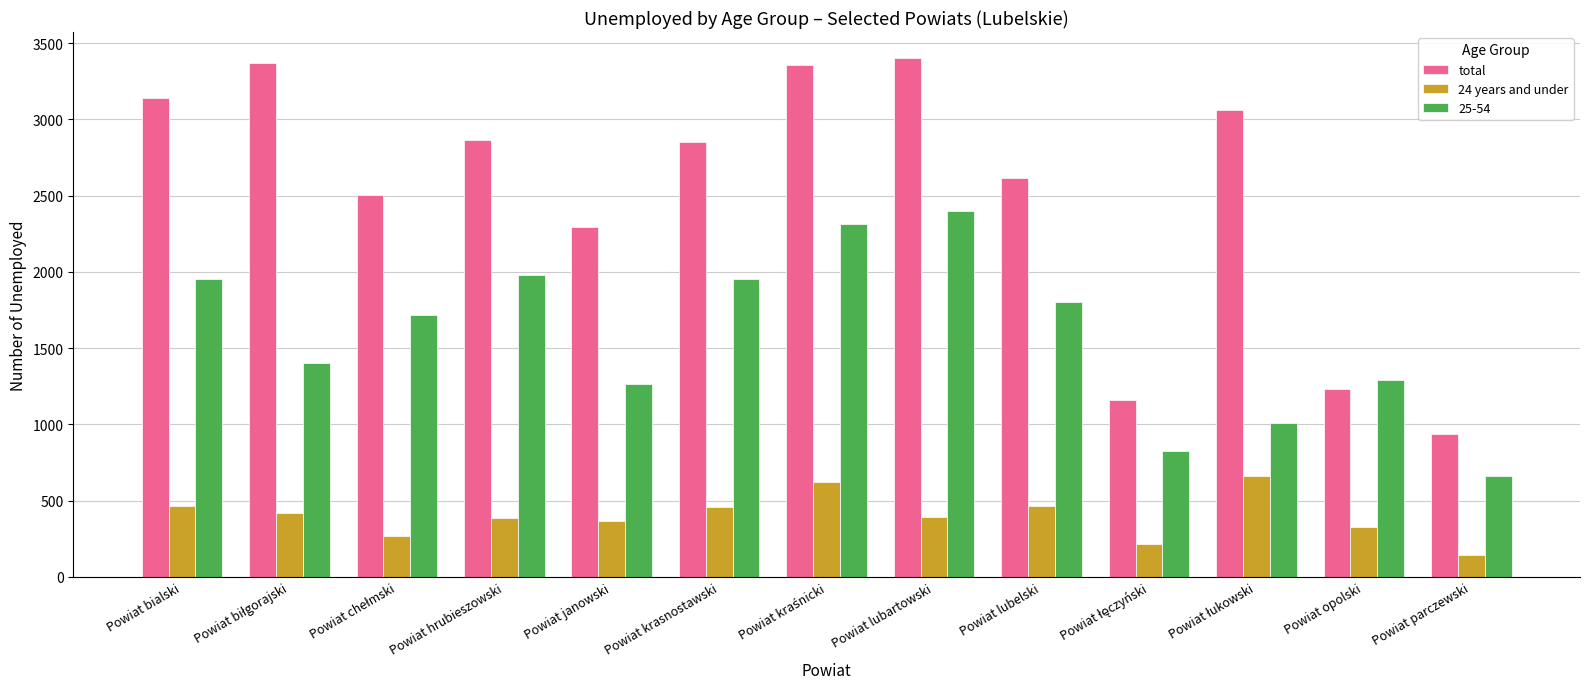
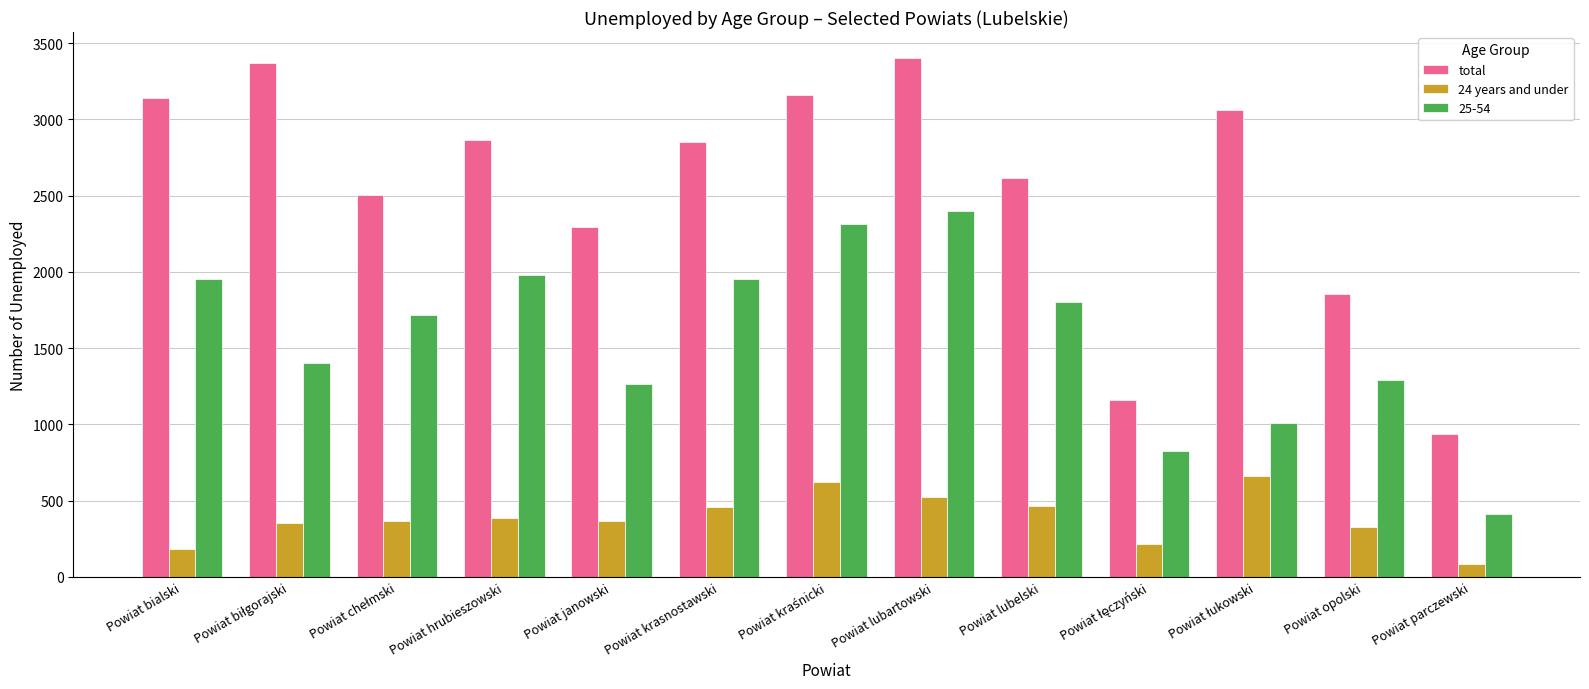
24 years and under, Powiat bialski: 470 -> 190
24 years and under, Powiat biłgorajski: 420 -> 350
24 years and under, Powiat chełmski: 270 -> 370
total, Powiat kraśnicki: 3360 -> 3160
24 years and under, Powiat lubartowski: 400 -> 520
total, Powiat opolski: 1230 -> 1860
24 years and under, Powiat parczewski: 140 -> 80
25-54, Powiat parczewski: 660 -> 410
